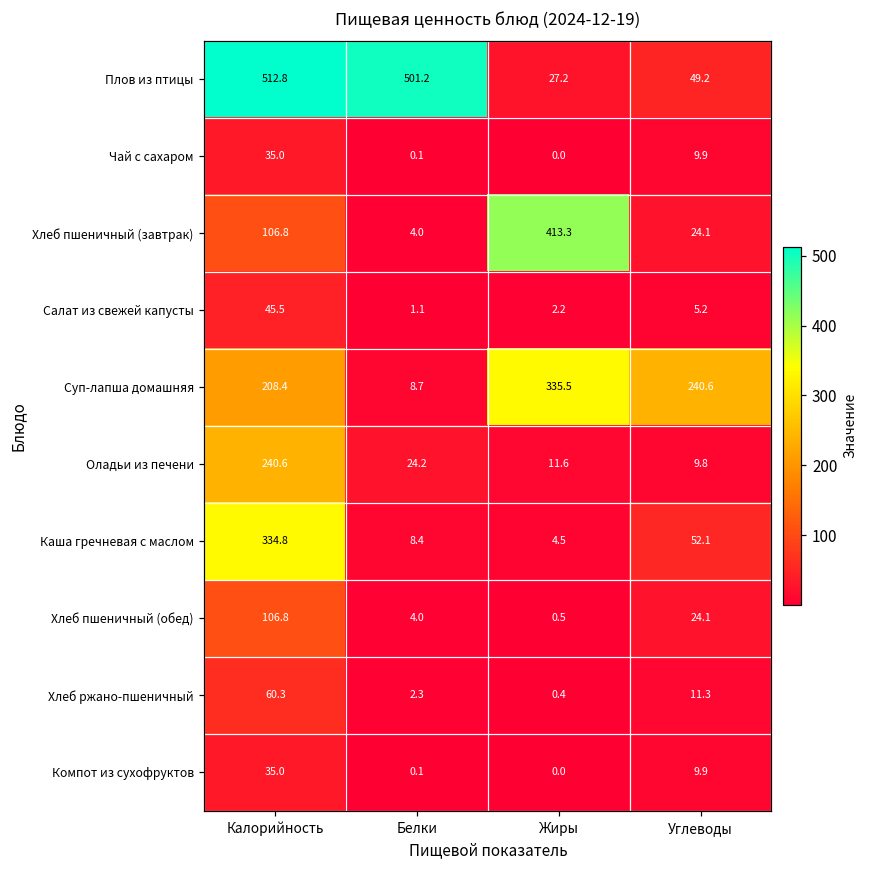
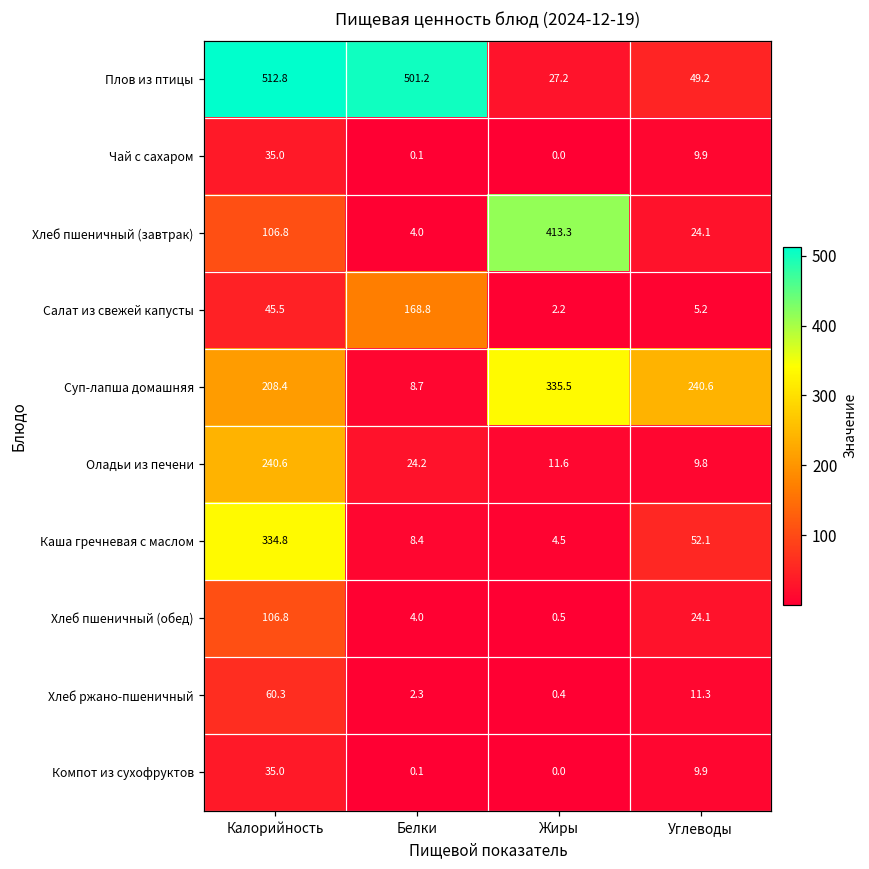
Салат из свежей капусты, Белки: 1.1 -> 168.8
